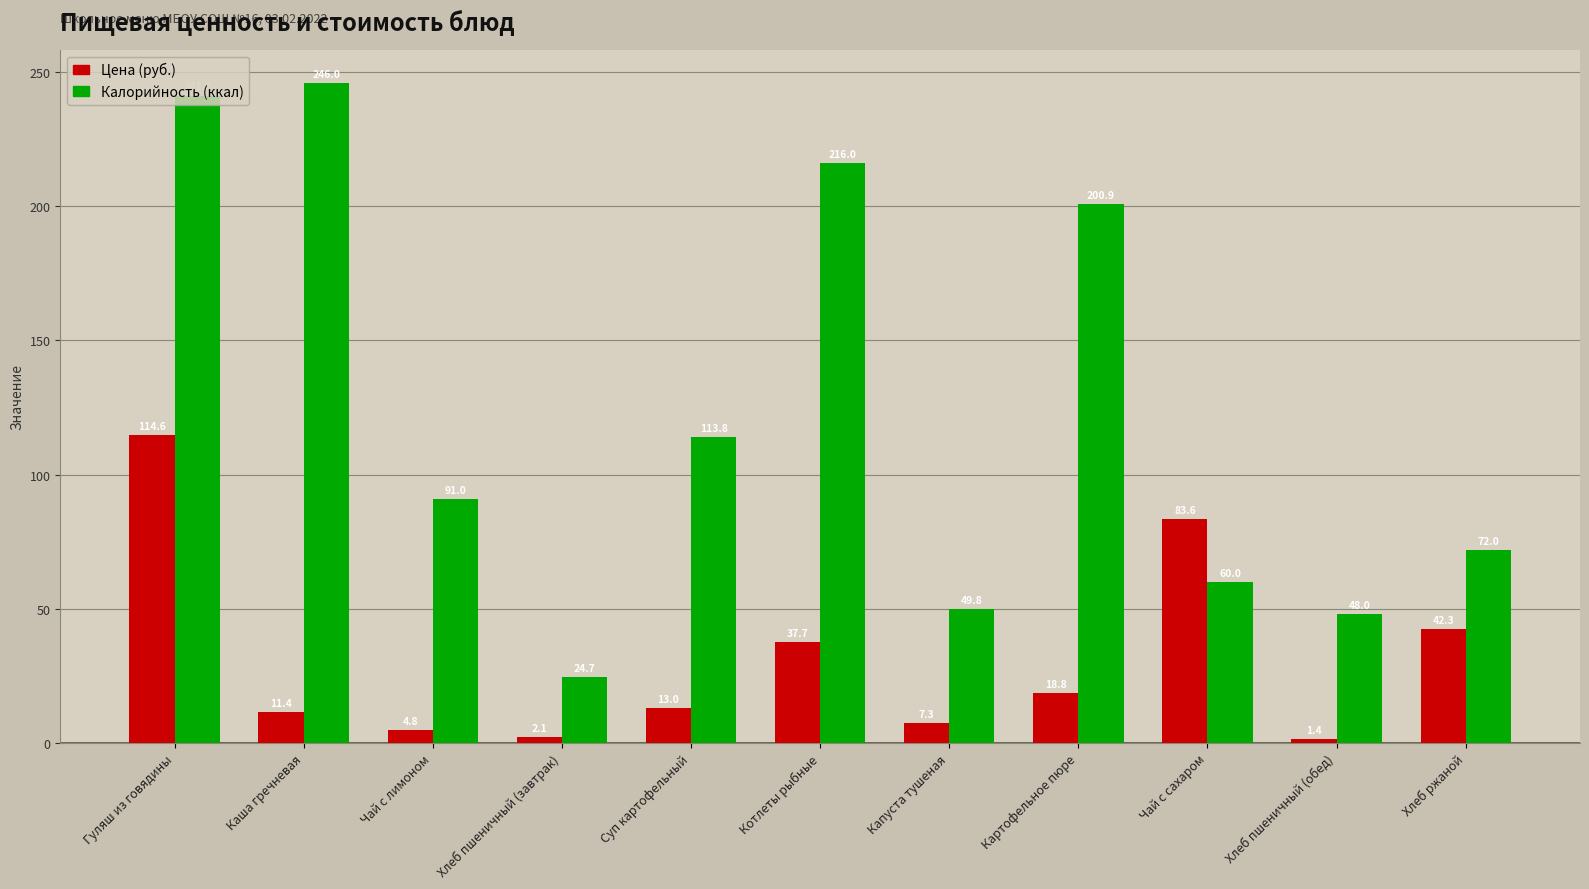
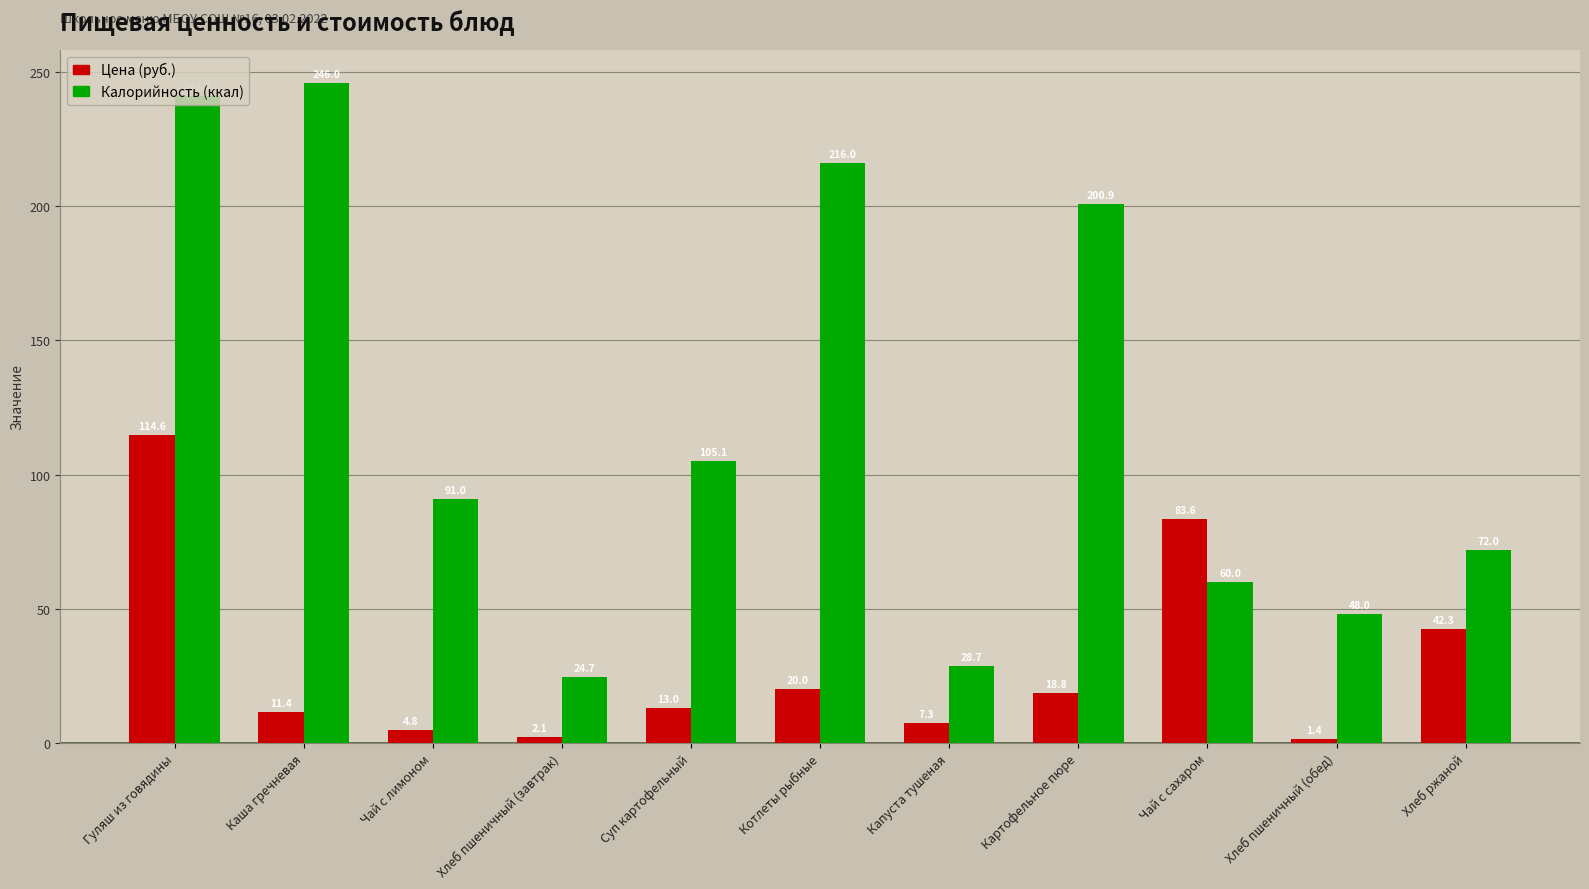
Калорийность (ккал), Суп картофельный: 113.8 -> 105.1
Цена (руб.), Котлеты рыбные: 37.7 -> 20.0
Калорийность (ккал), Капуста тушеная: 49.8 -> 28.7
